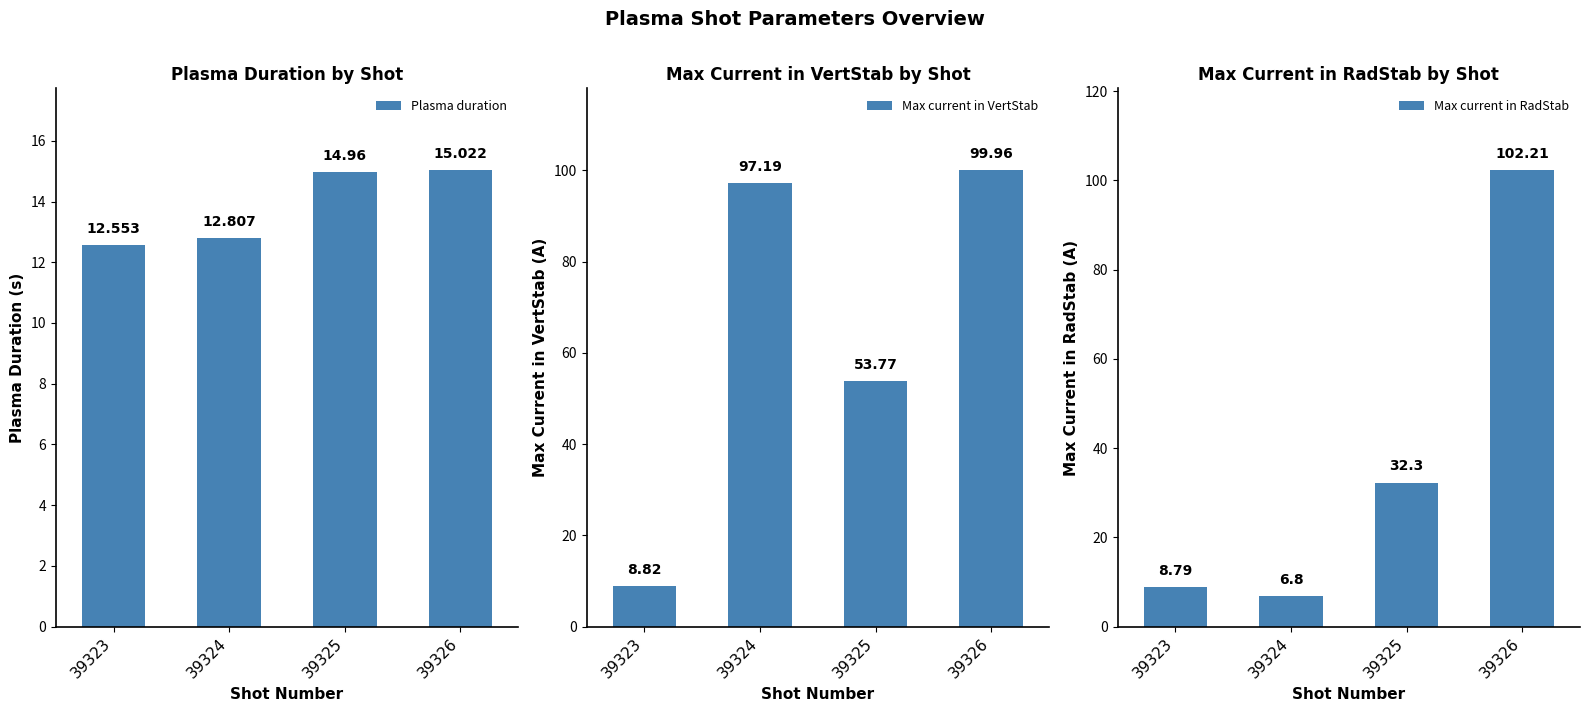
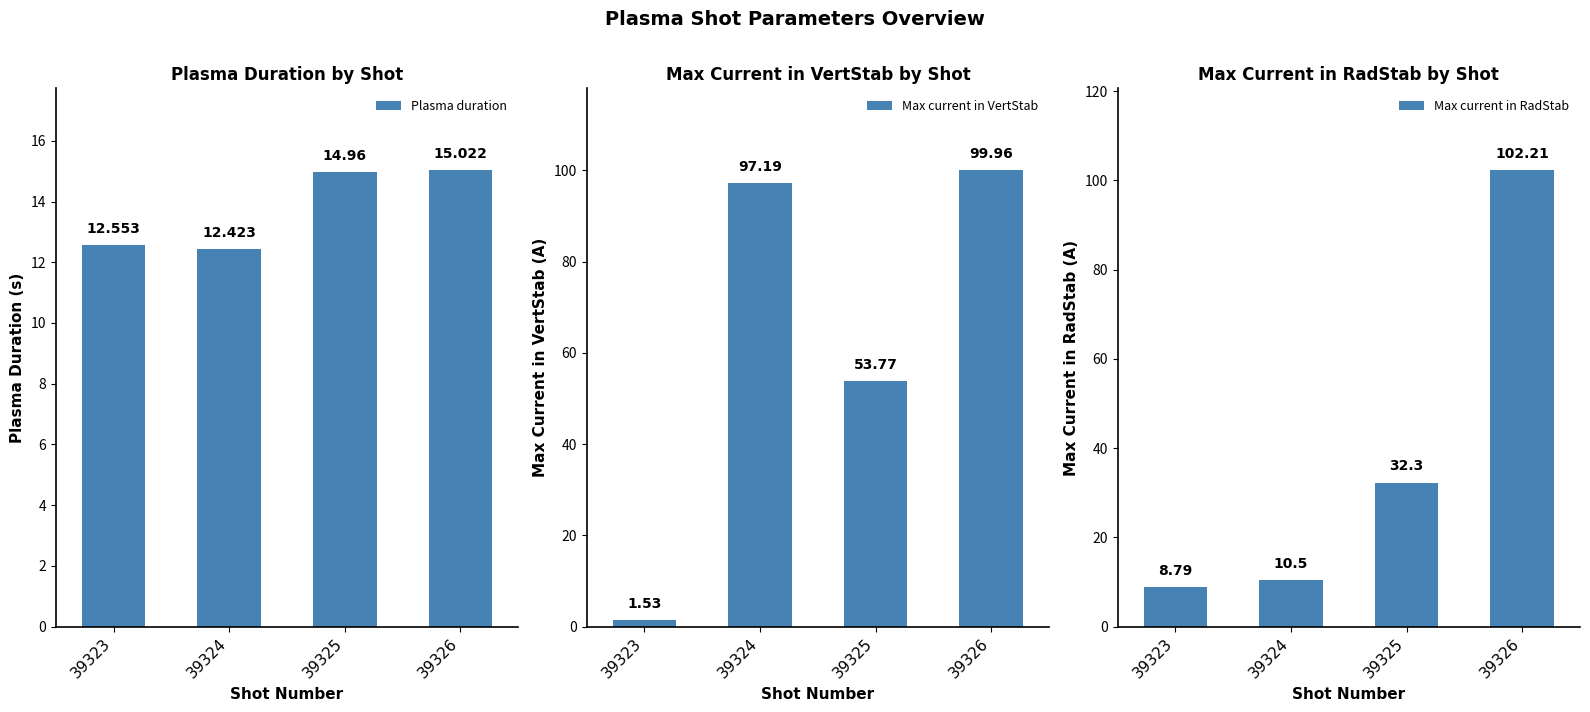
Plasma Duration by Shot, 39324: 12.807 -> 12.423
Max Current in VertStab by Shot, 39323: 8.82 -> 1.53
Max Current in RadStab by Shot, 39324: 6.8 -> 10.5
